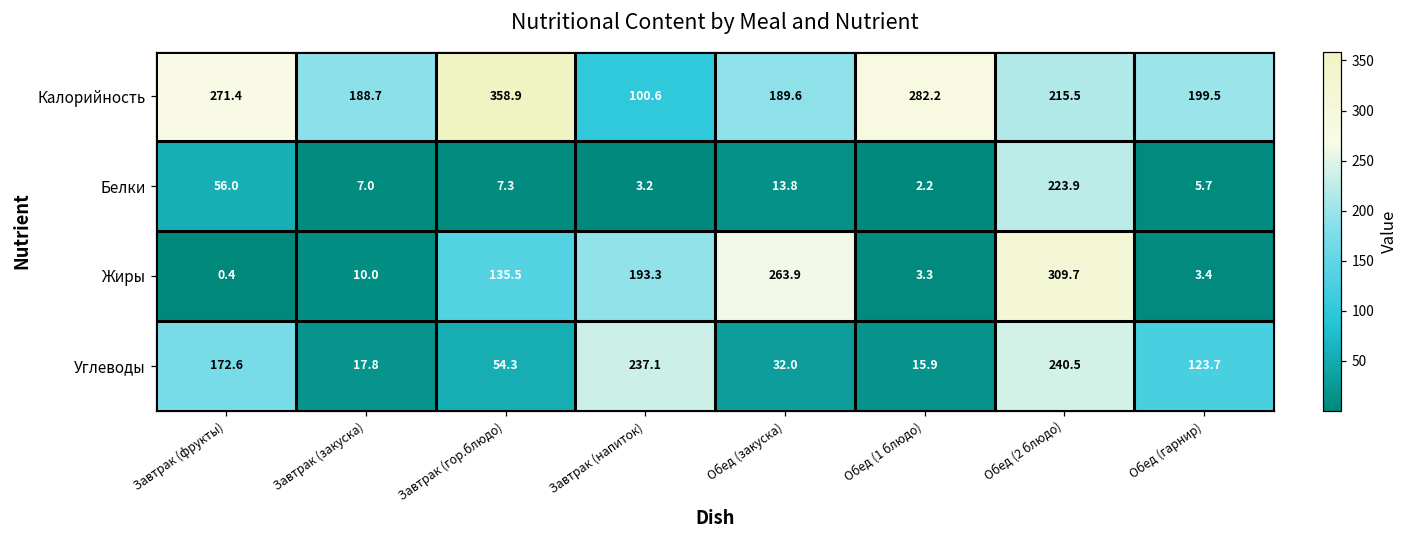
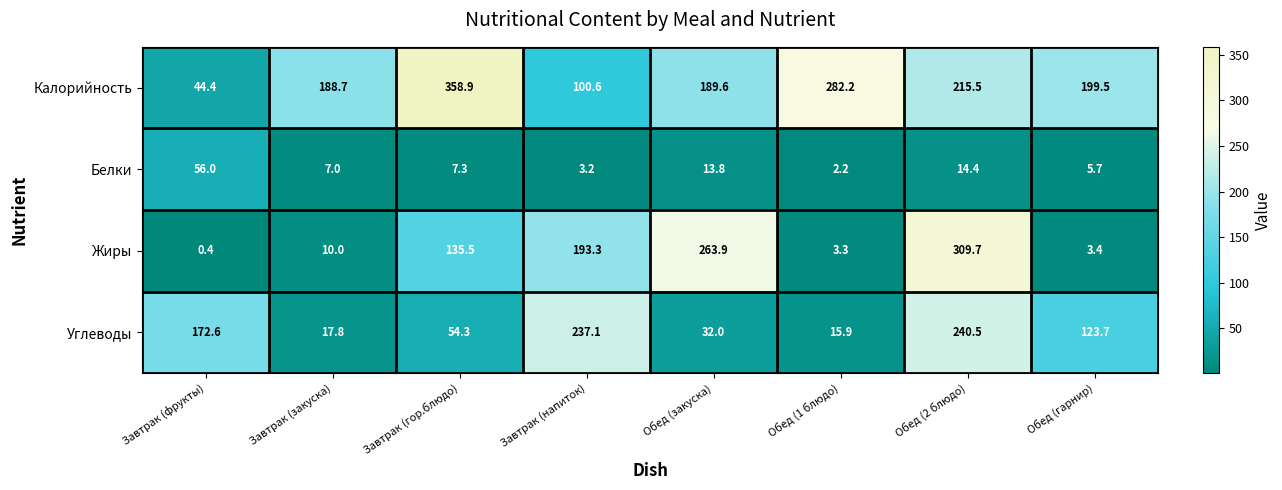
Калорийность, Завтрак (фрукты): 271.4 -> 44.4
Белки, Обед (2 блюдо): 223.9 -> 14.4
